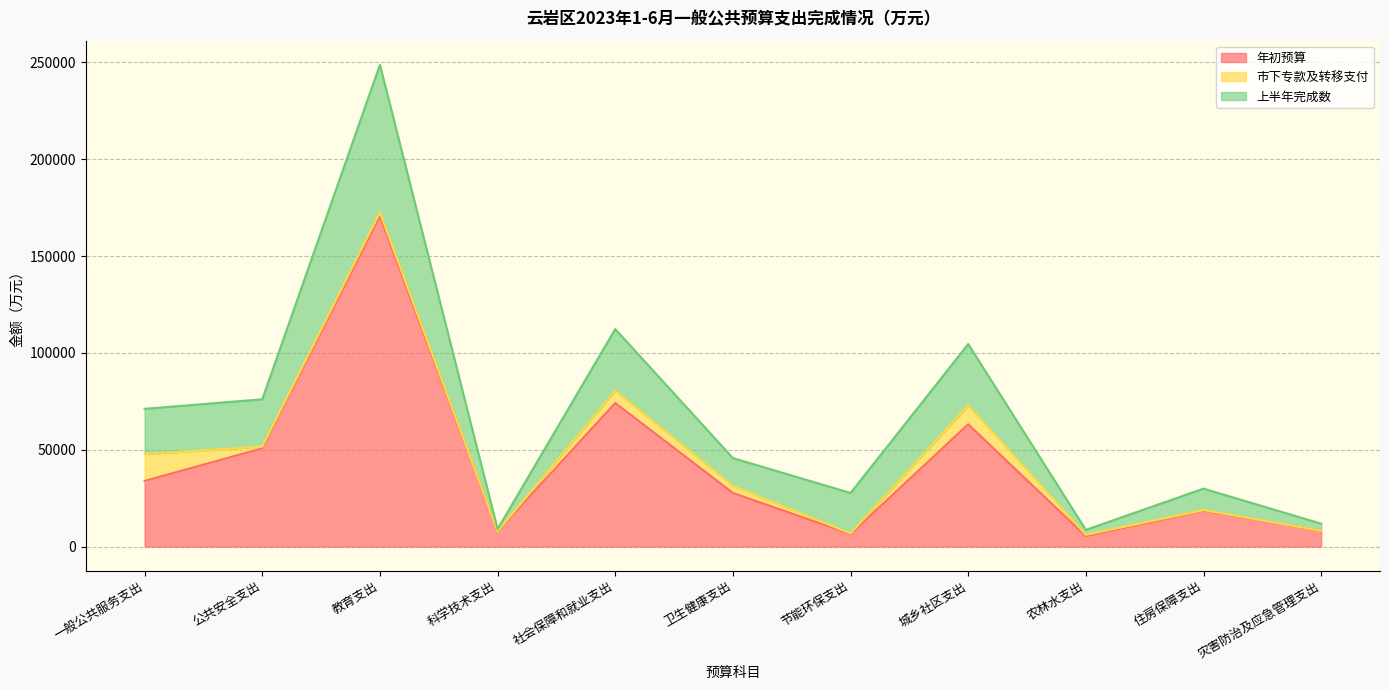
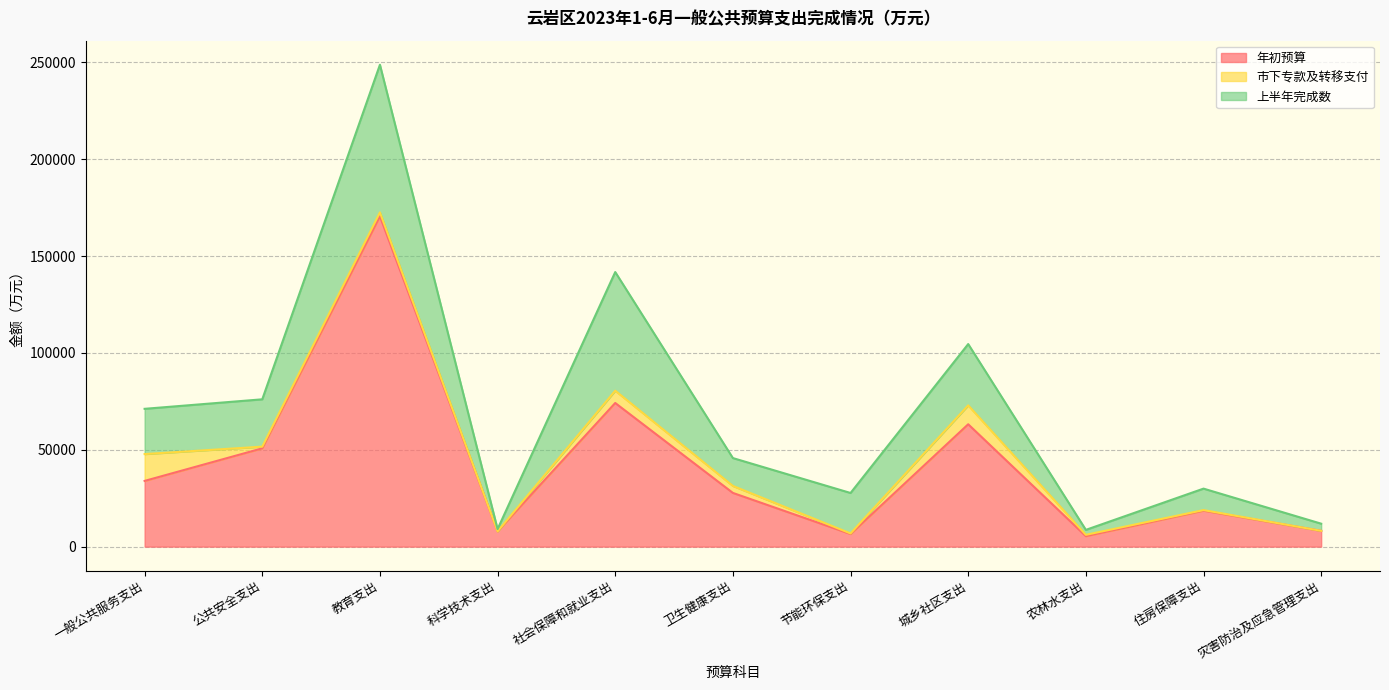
上半年完成数, 社会保障和就业支出: 32000 -> 61000
